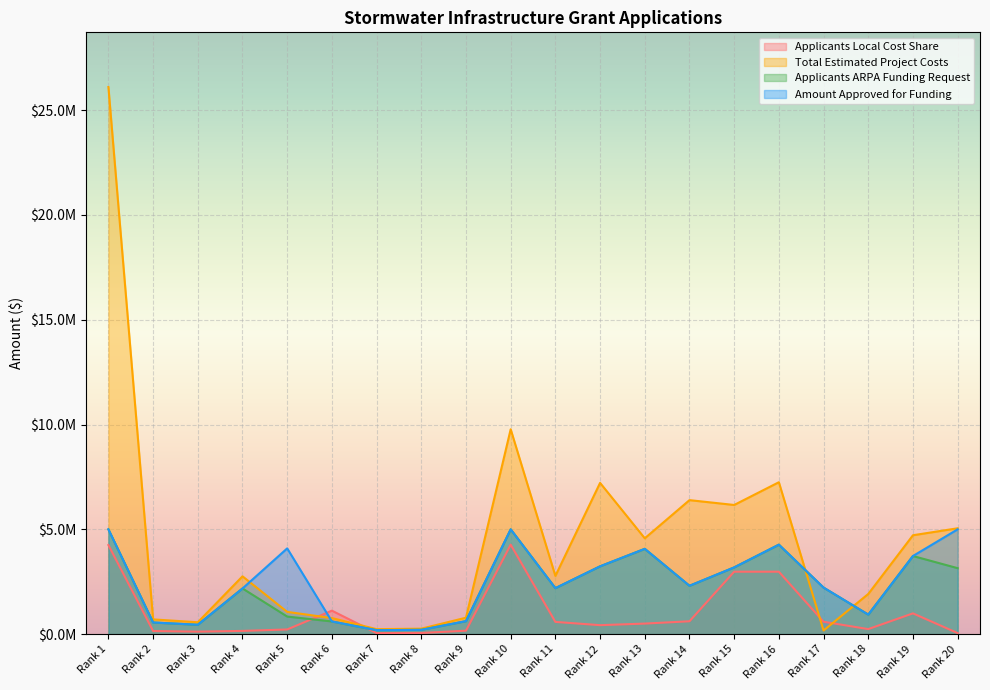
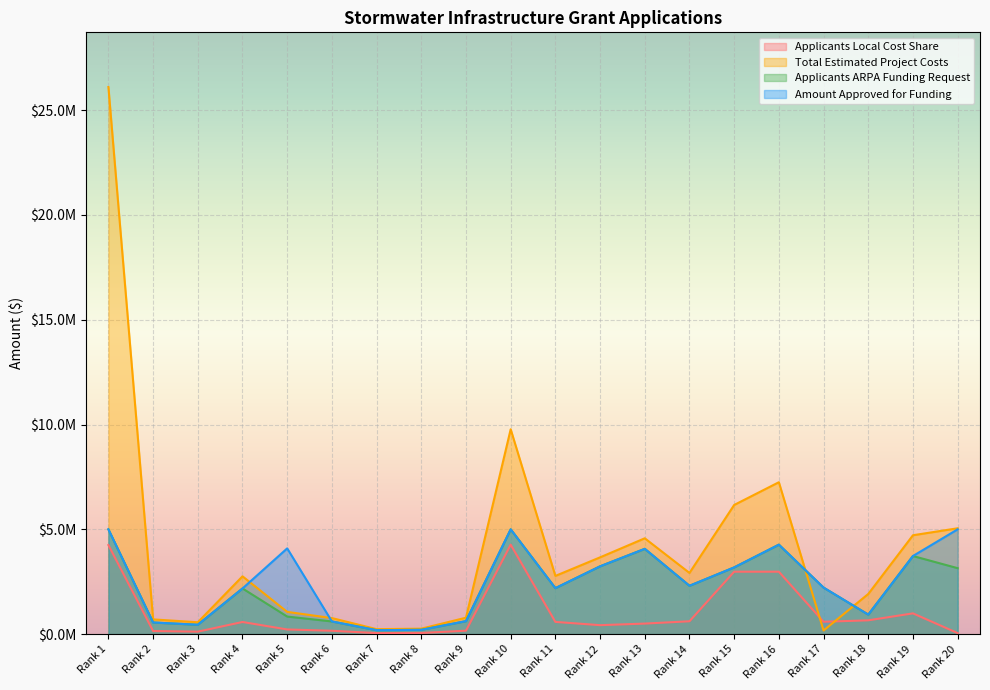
Applicants Local Cost Share, Rank 4: $200000 -> $600000
Applicants Local Cost Share, Rank 6: $1100000 -> $200000
Total Estimated Project Costs, Rank 12: $7200000 -> $3700000
Total Estimated Project Costs, Rank 14: $6400000 -> $2900000
Applicants Local Cost Share, Rank 18: $200000 -> $700000
